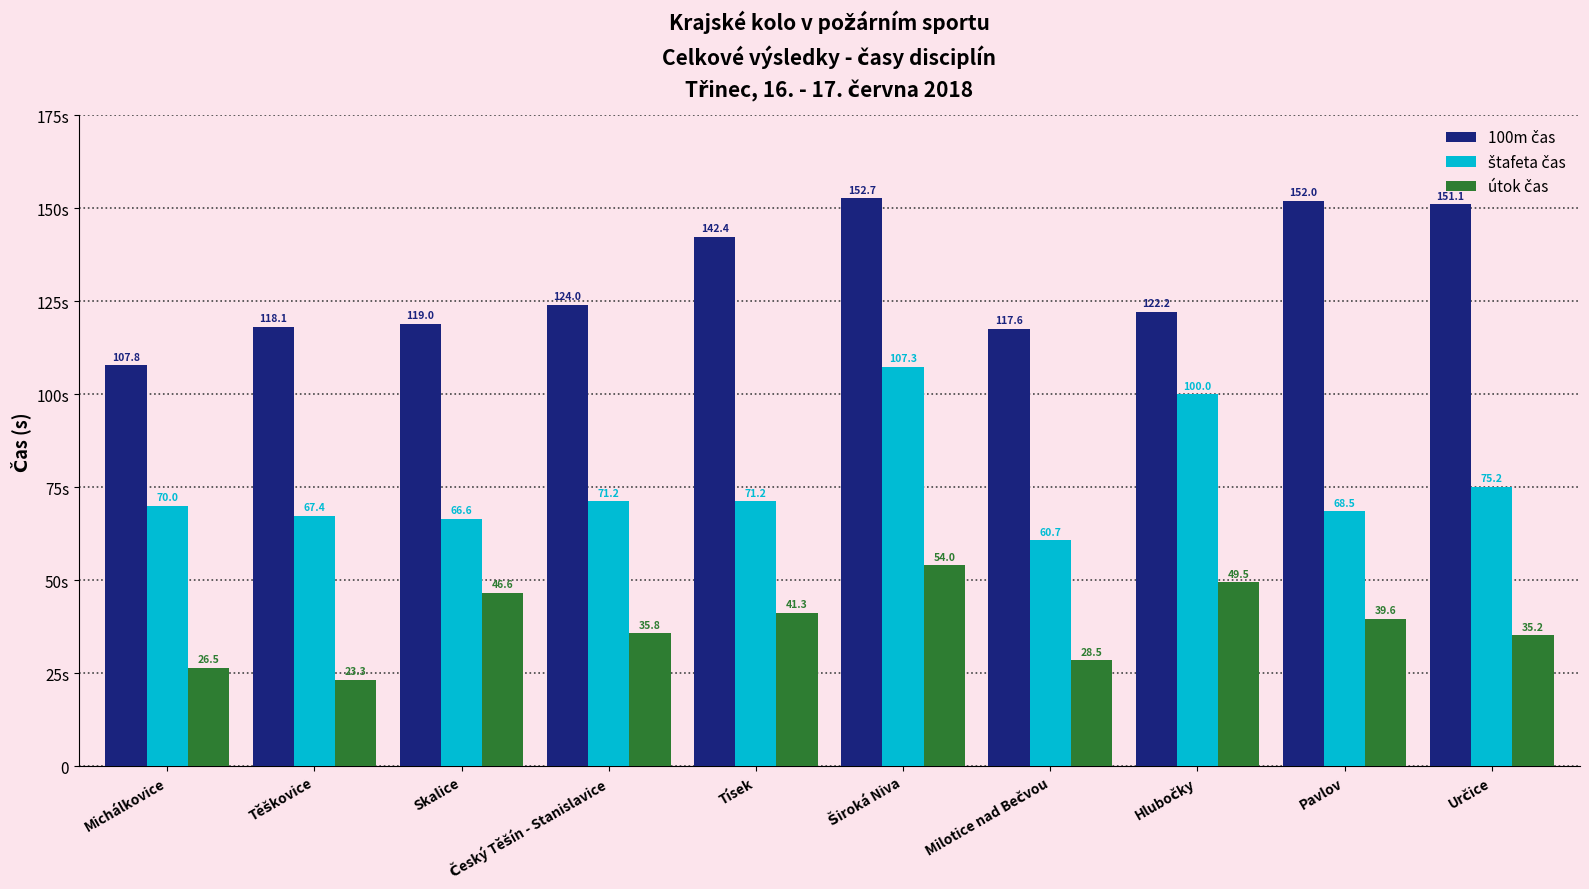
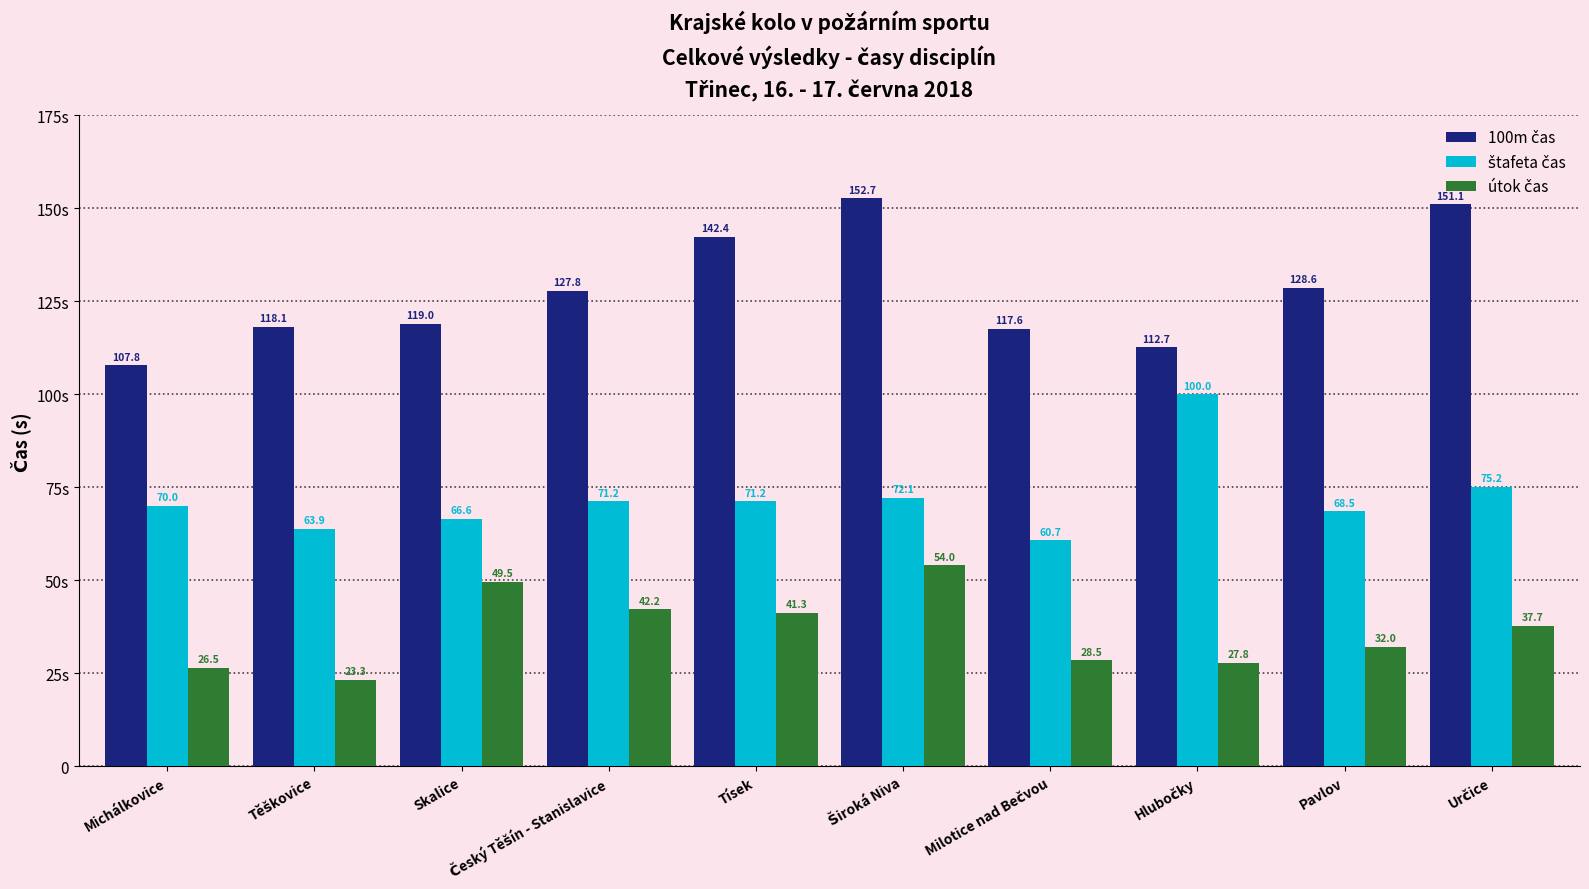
štafeta čas, Těškovice: 67.4 -> 63.9
útok čas, Skalice: 46.6 -> 49.5
100m čas, Český Těšín - Stanislavice: 124.0 -> 127.8
útok čas, Český Těšín - Stanislavice: 35.8 -> 42.2
štafeta čas, Široká Niva: 107.3 -> 72.1
100m čas, Hlubočky: 122.2 -> 112.7
útok čas, Hlubočky: 49.5 -> 27.8
100m čas, Pavlov: 152.0 -> 128.6
útok čas, Pavlov: 39.6 -> 32.0
útok čas, Určice: 35.2 -> 37.7
